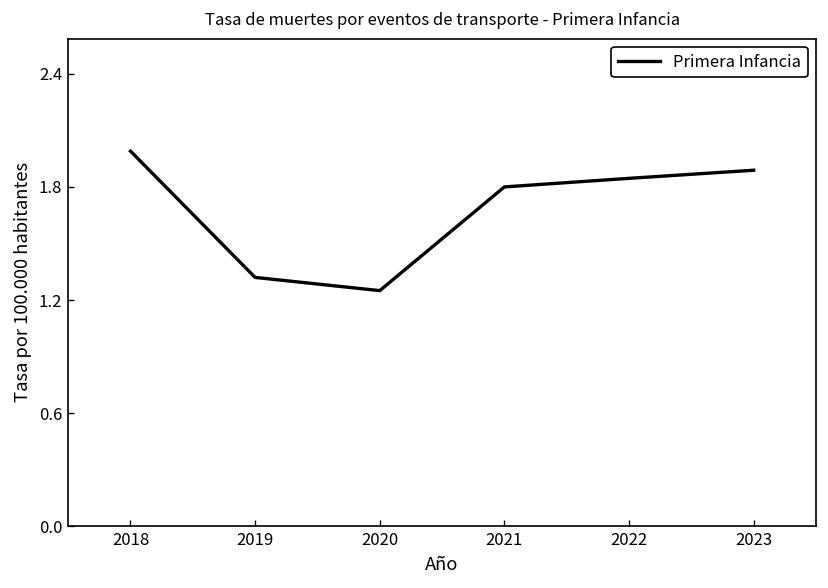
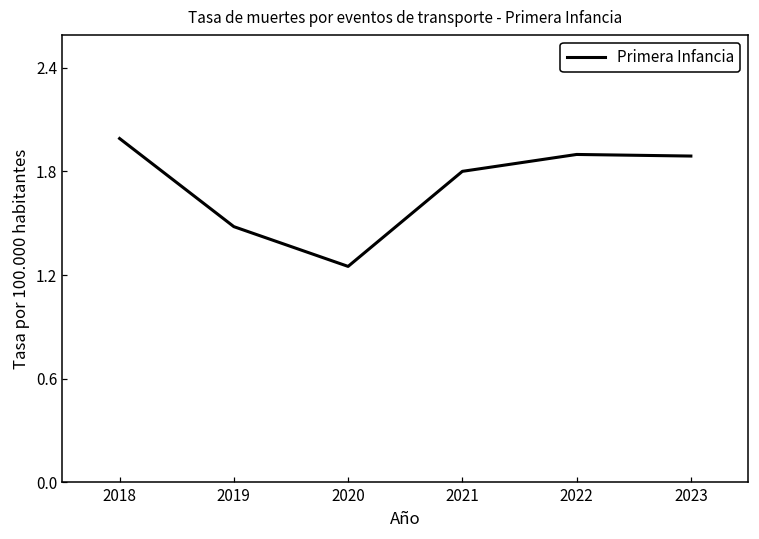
2019: 1.32 -> 1.48
2022: 1.85 -> 1.90
